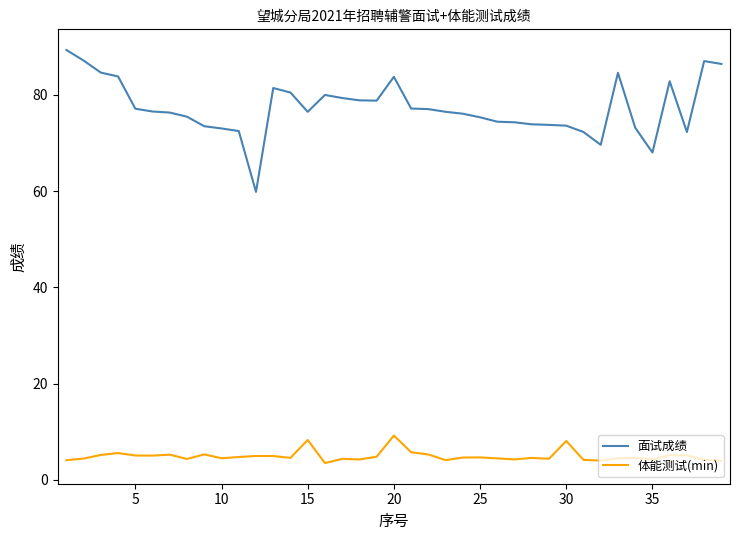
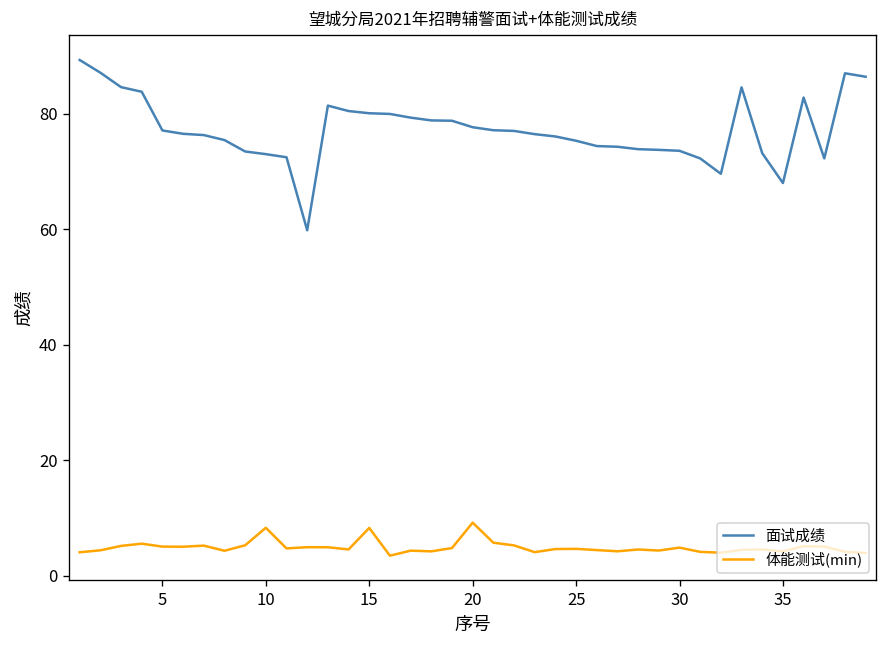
体能测试(min), 10: 4 -> 8
面试成绩, 15: 76 -> 80
面试成绩, 20: 84 -> 78
体能测试(min), 30: 8 -> 5
